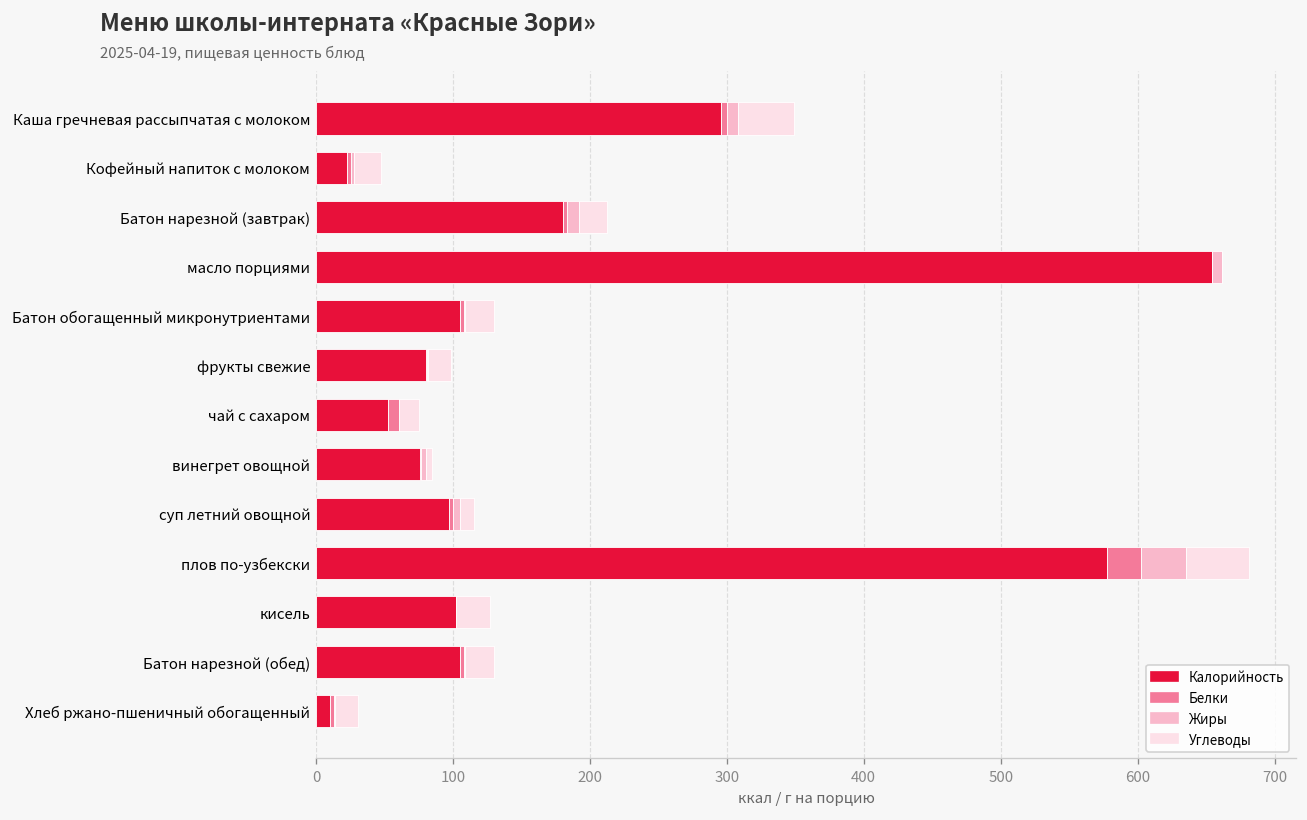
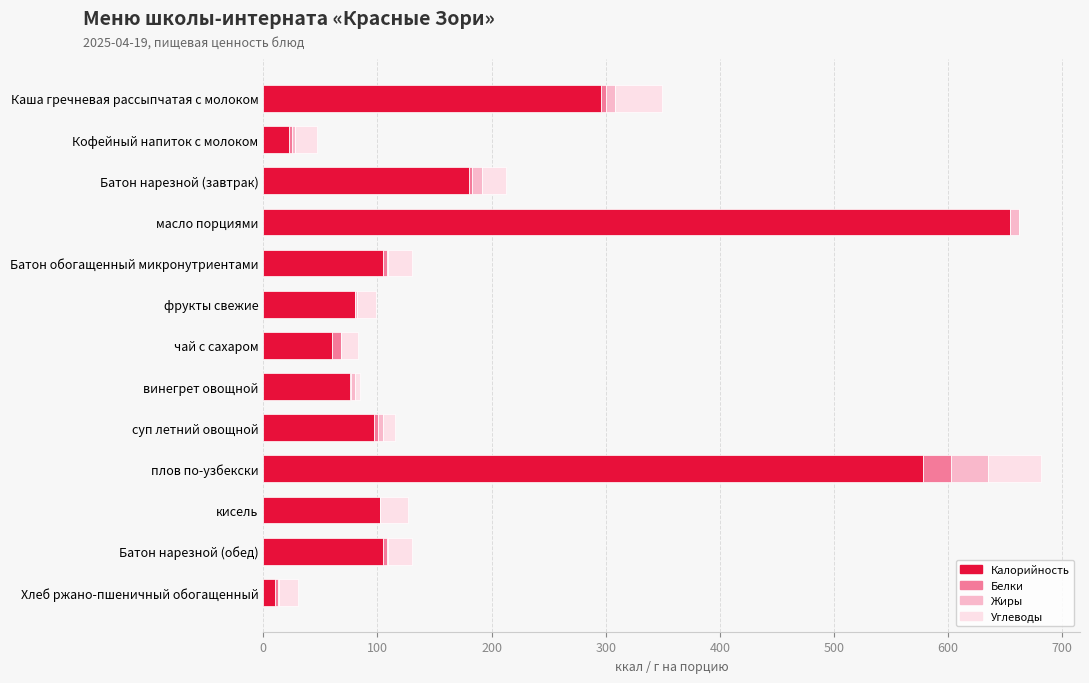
Калорийность, чай с сахаром: 53 -> 61
